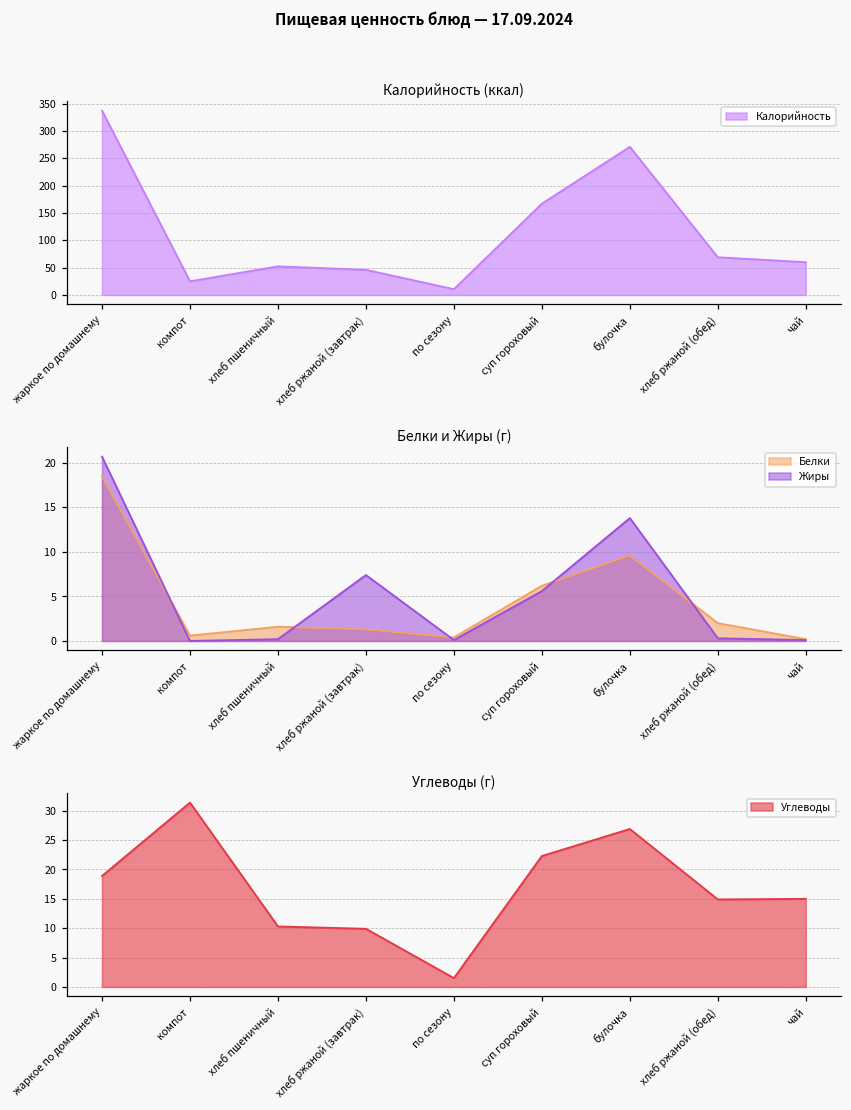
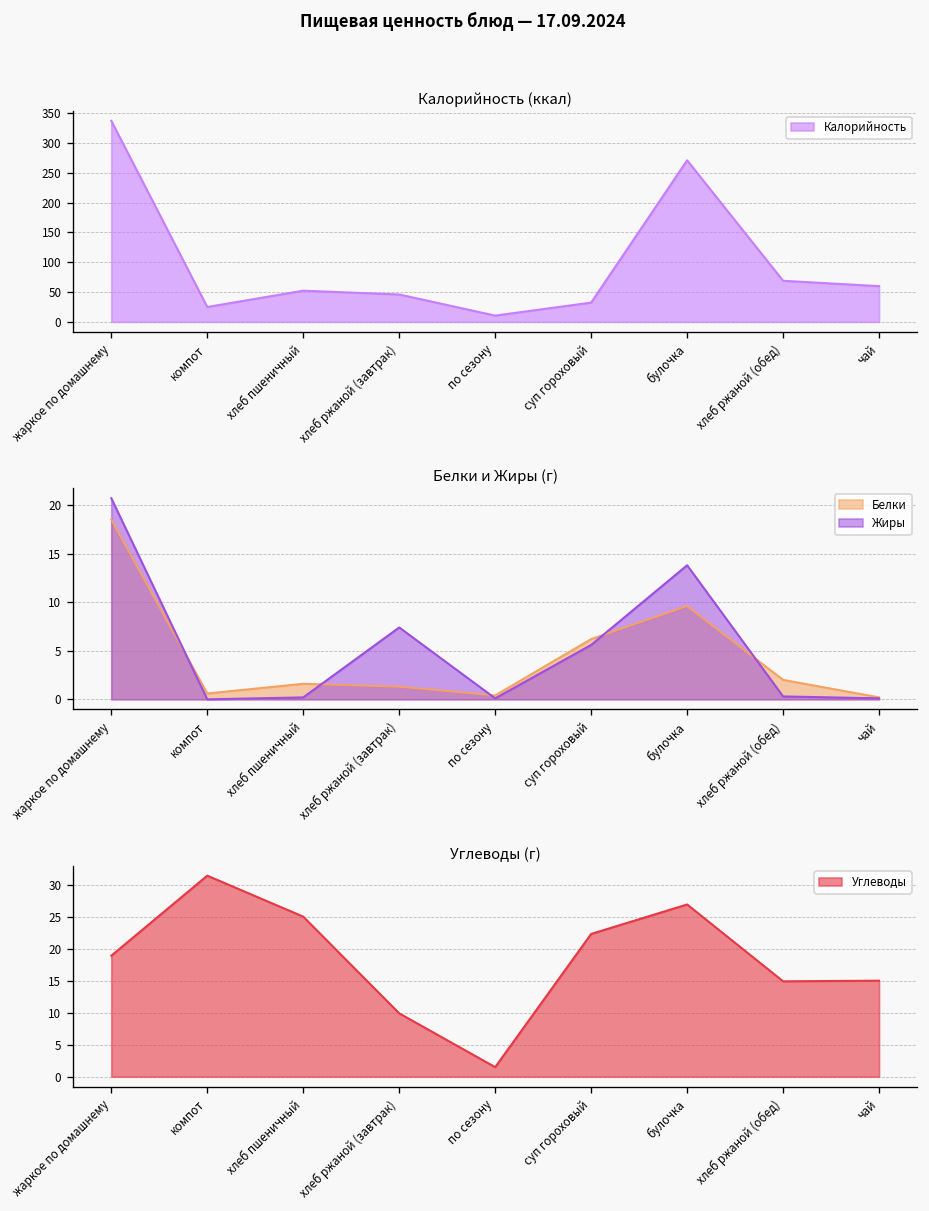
Калорийность (ккал), суп гороховый: 170 -> 30
Углеводы (г), хлеб пшеничный: 10 -> 25
